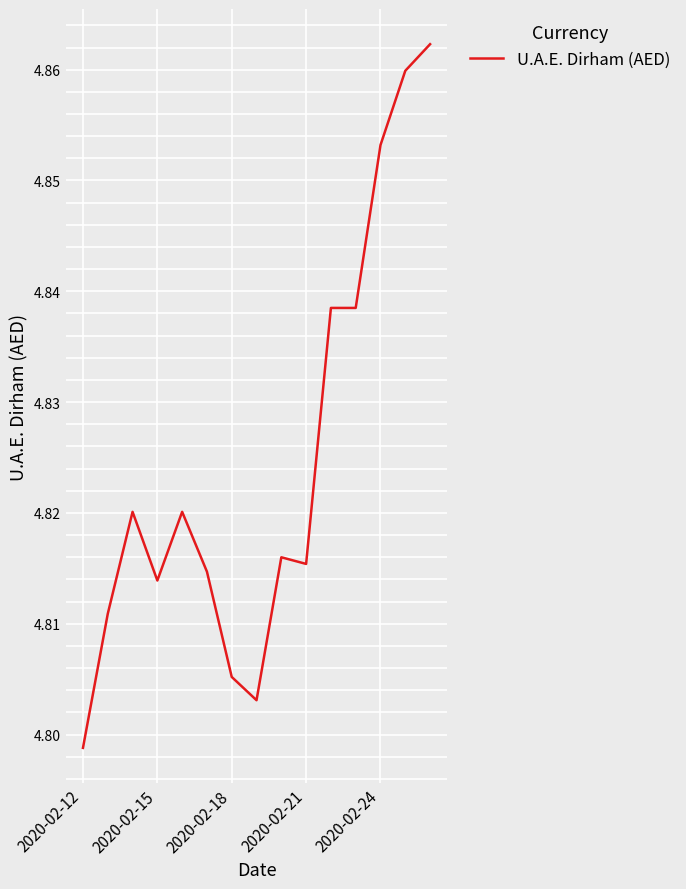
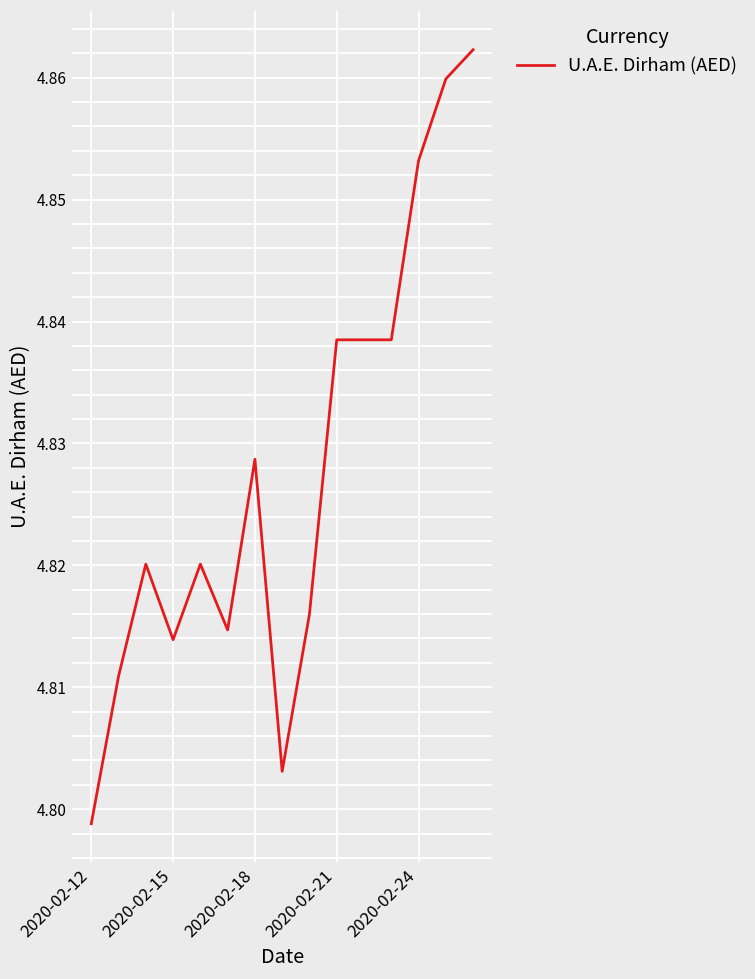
2020-02-18: 4.8052 -> 4.8287
2020-02-21: 4.8154 -> 4.8385
